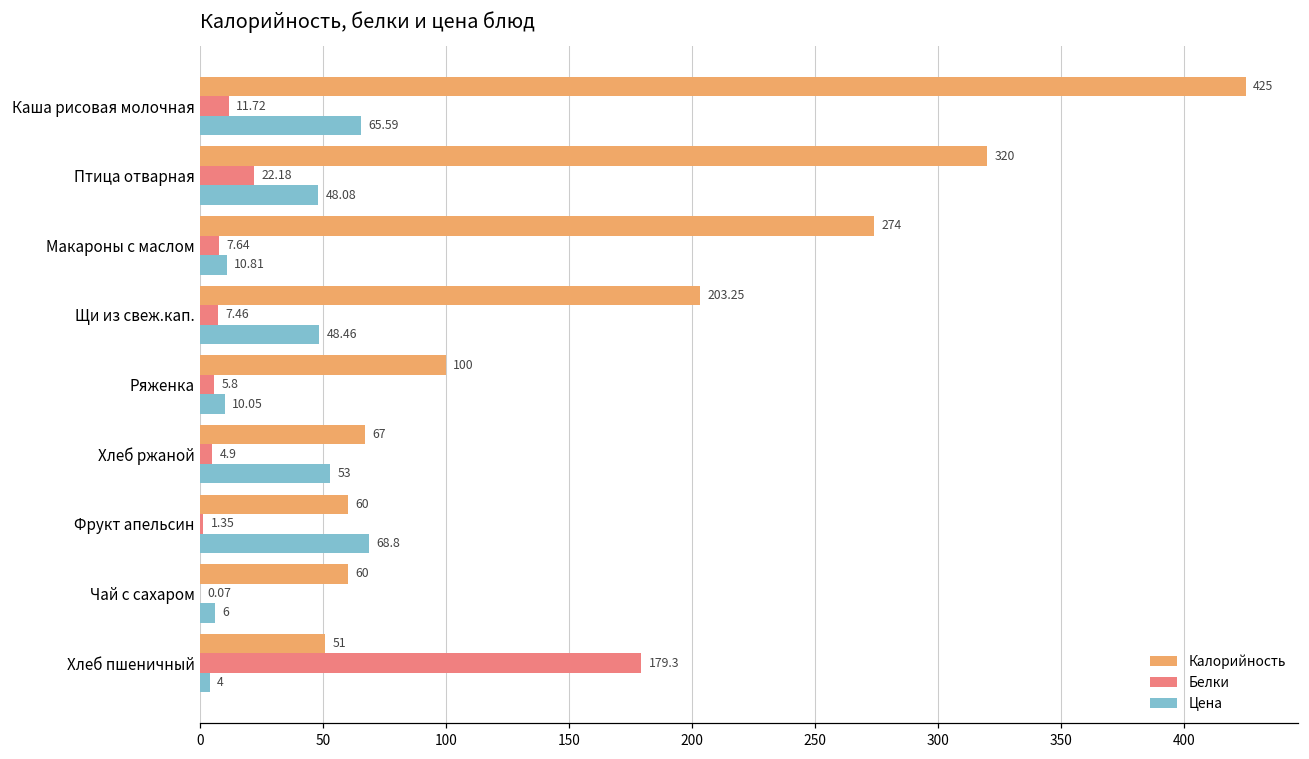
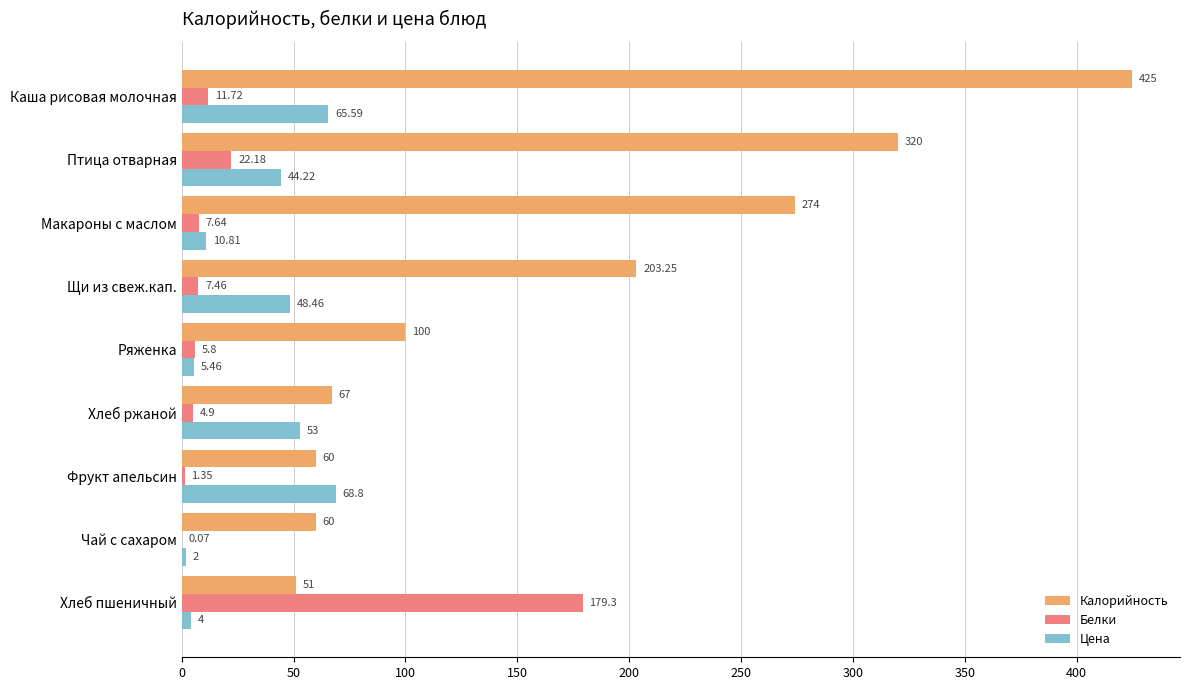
Цена, Птица отварная: 48.08 -> 44.22
Цена, Ряженка: 10.05 -> 5.46
Цена, Чай с сахаром: 6 -> 2
